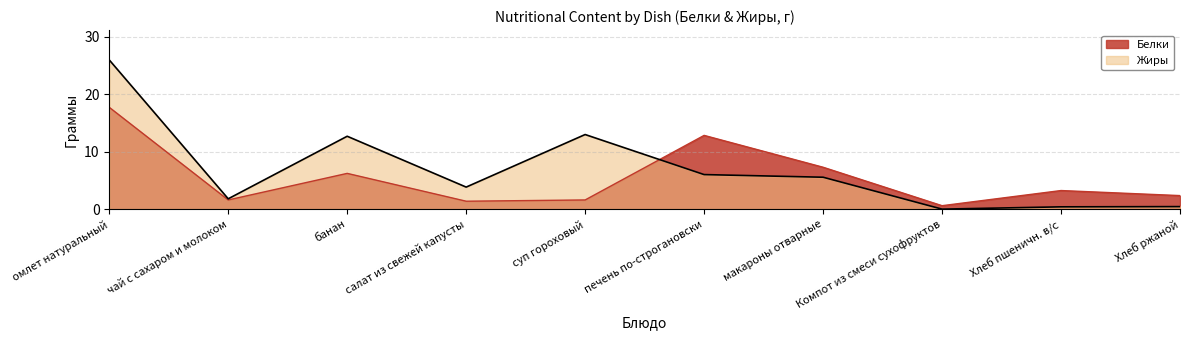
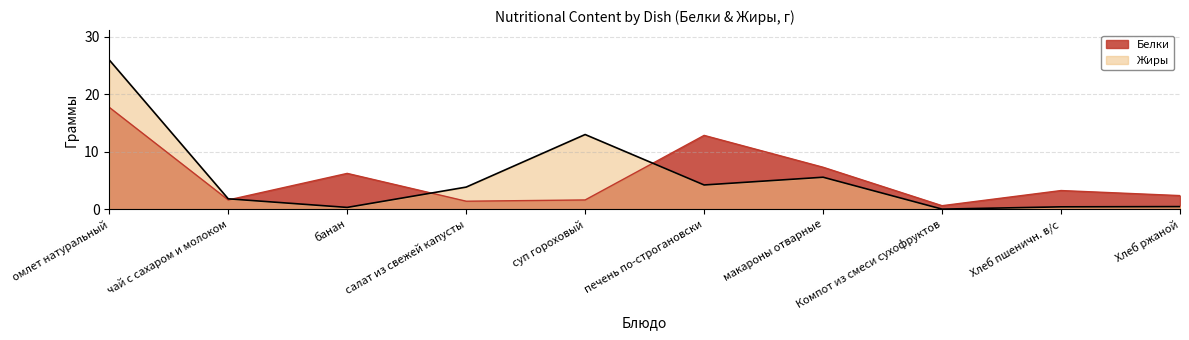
Жиры, банан: 13 -> 0
Жиры, печень по-строгановски: 6 -> 4
